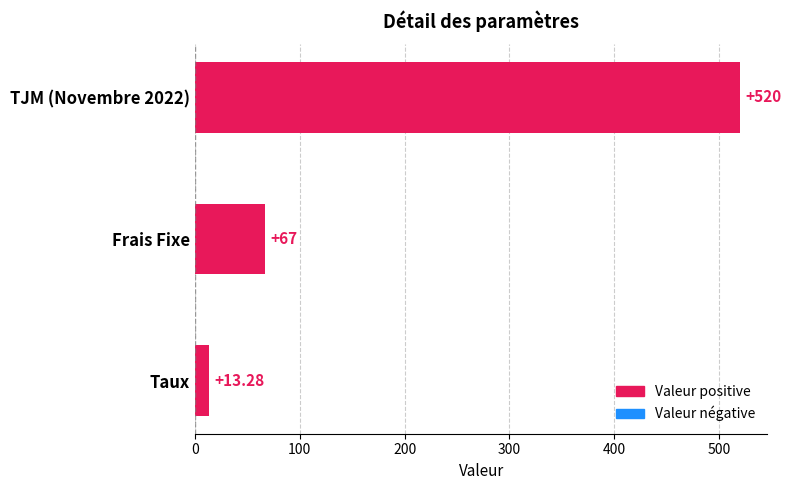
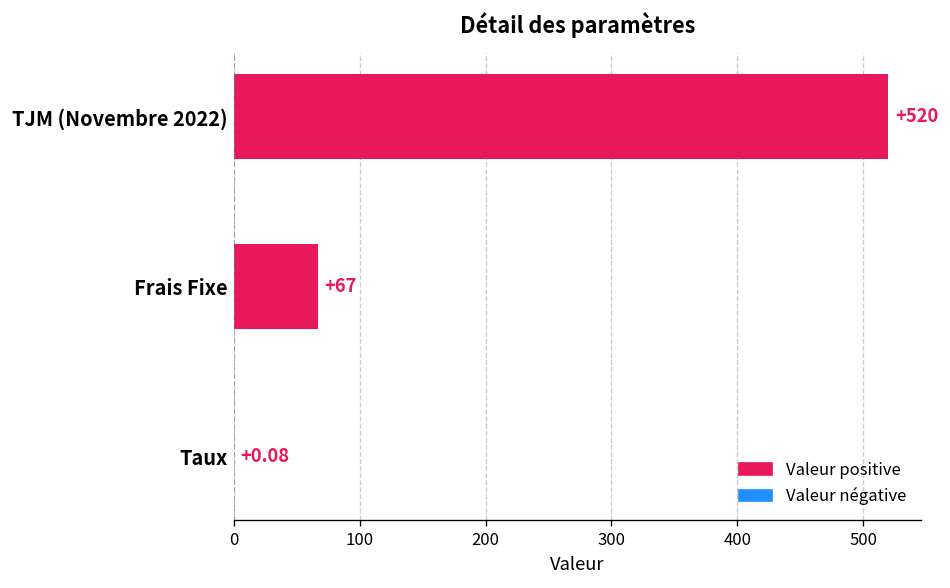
Taux: +13.28 -> +0.08
